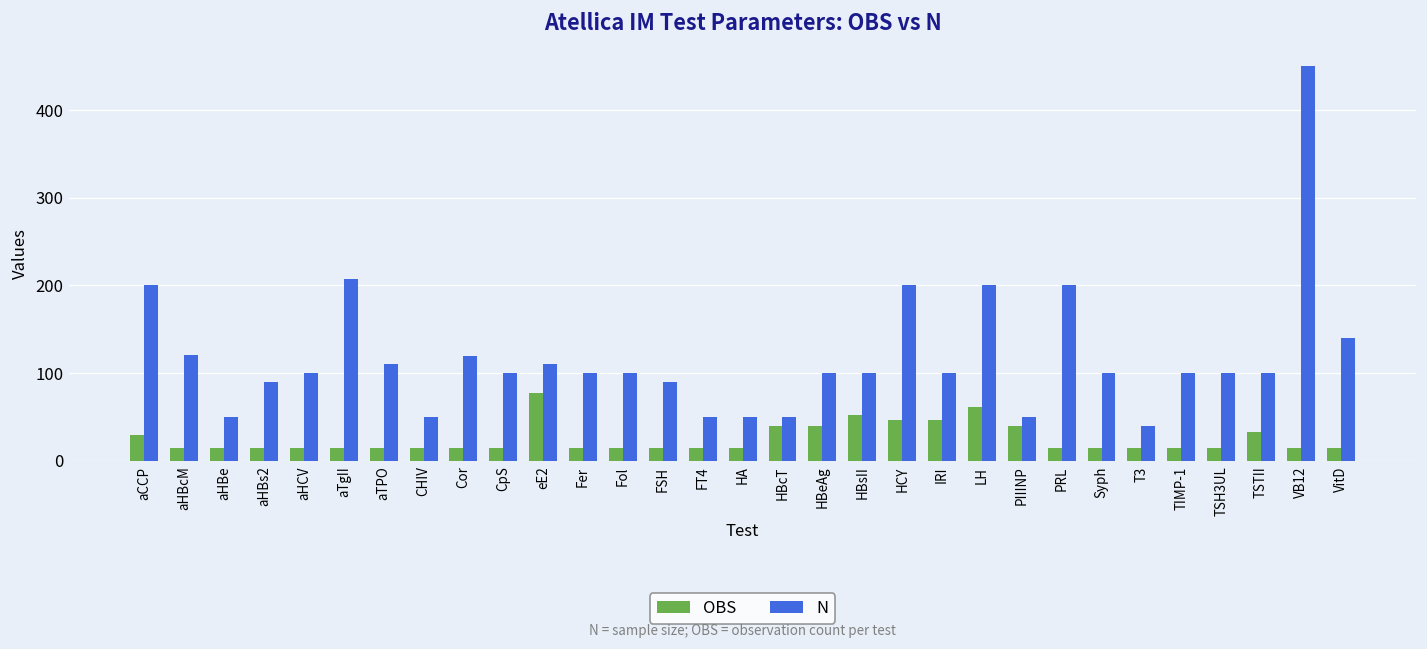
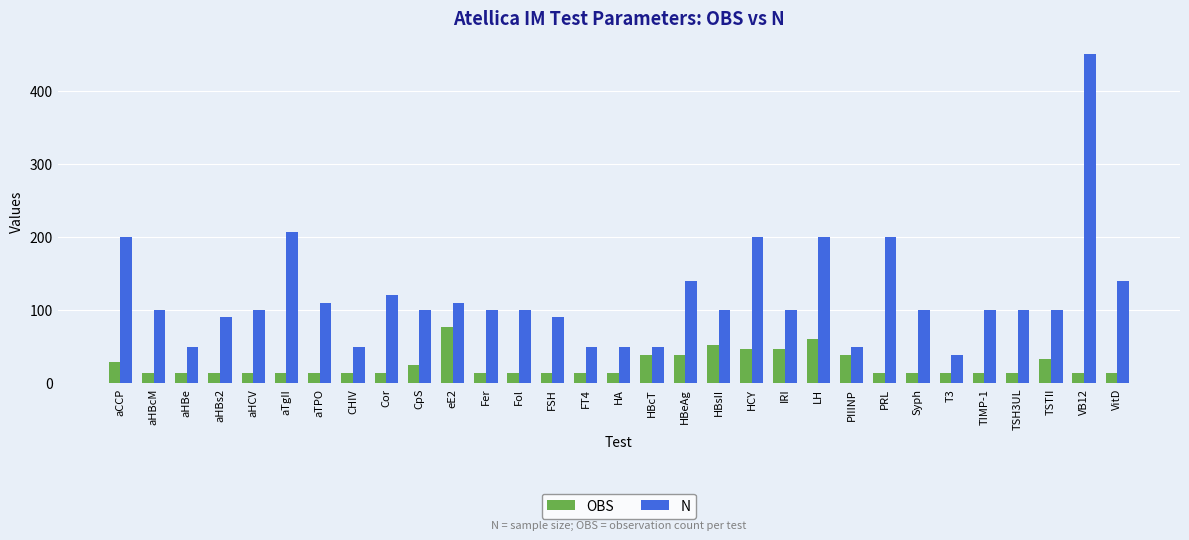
N, aHBcM: 120 -> 100
OBS, CpS: 10 -> 30
N, HBeAg: 100 -> 140
